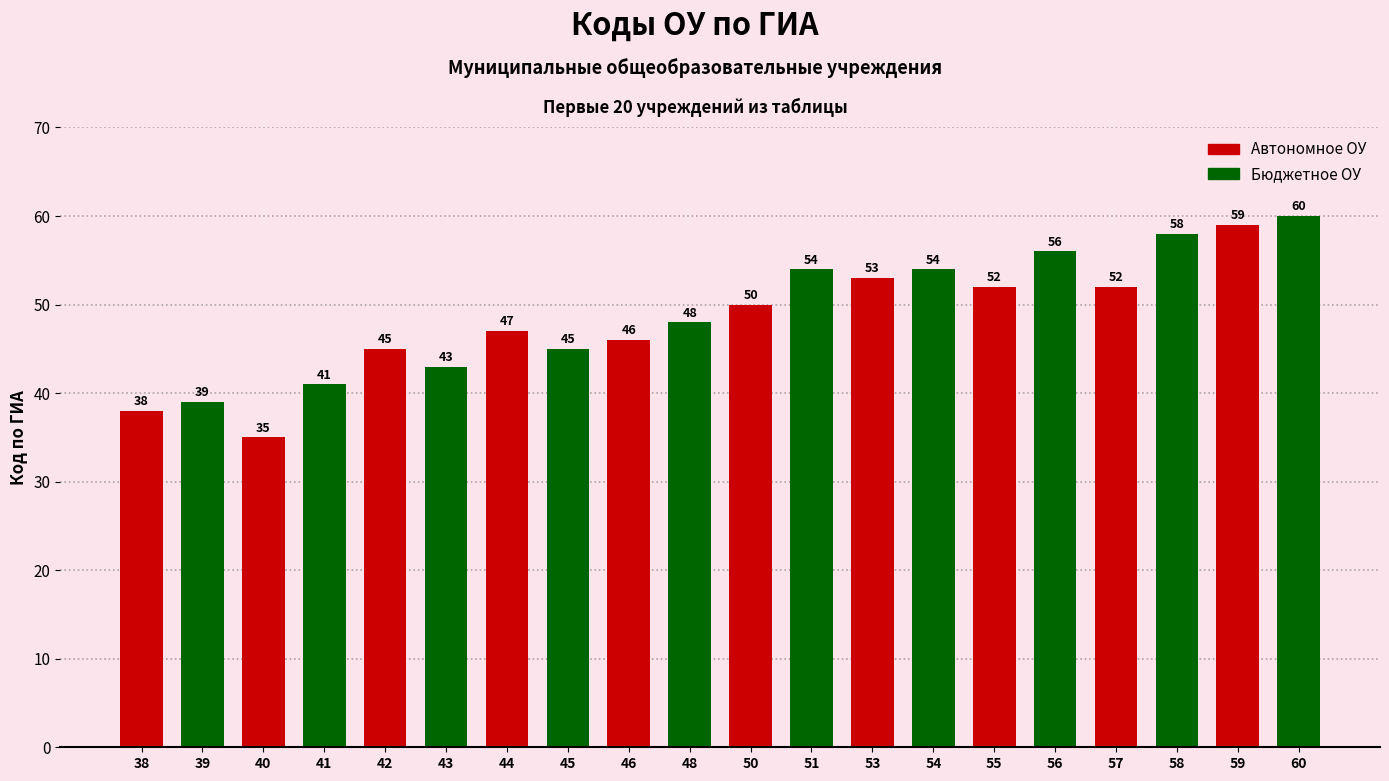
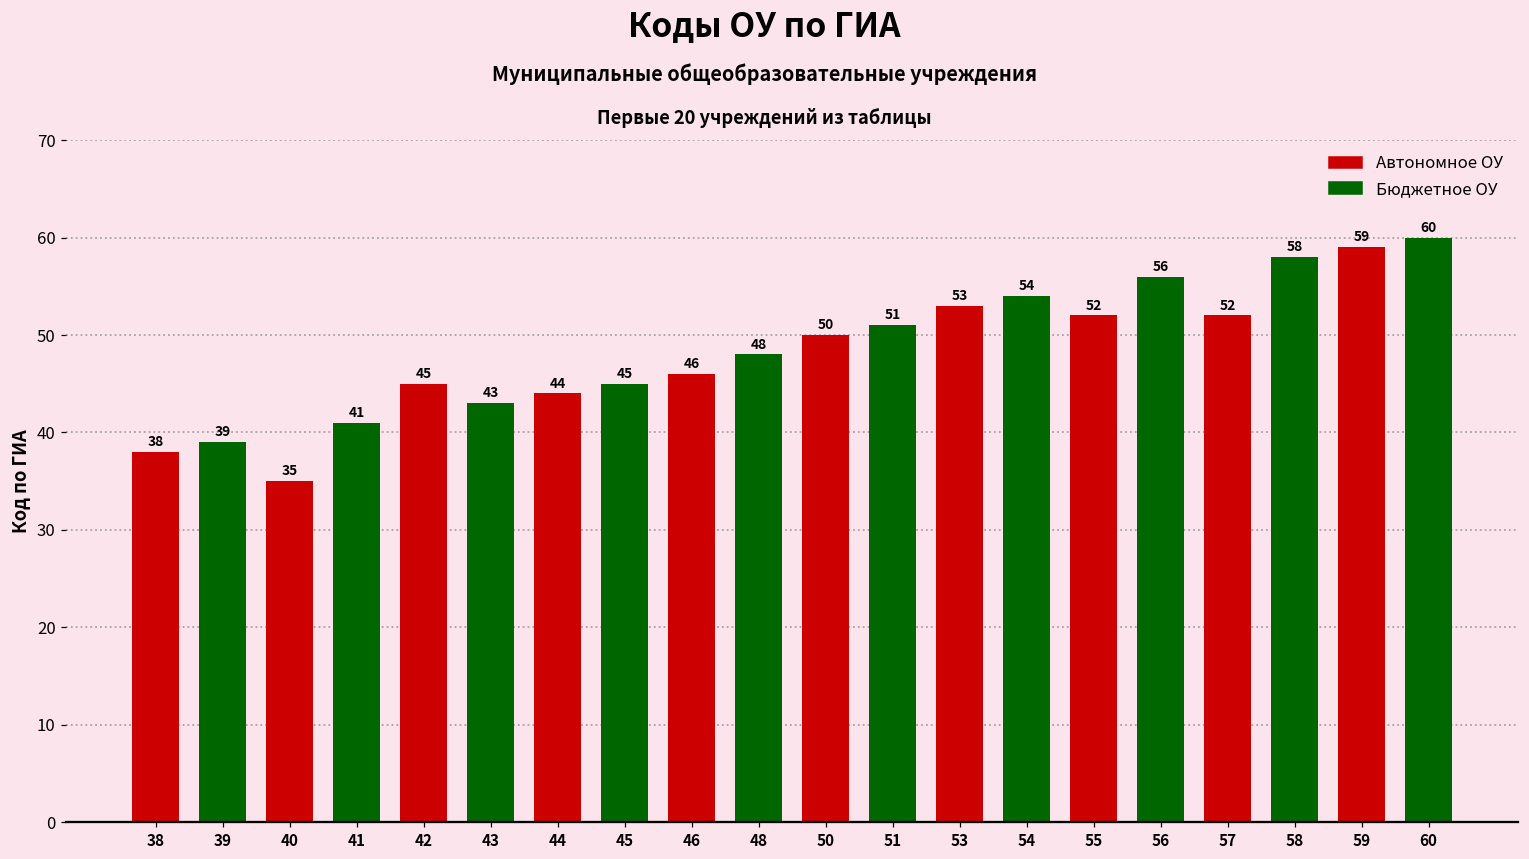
44: 47 -> 44
51: 54 -> 51
